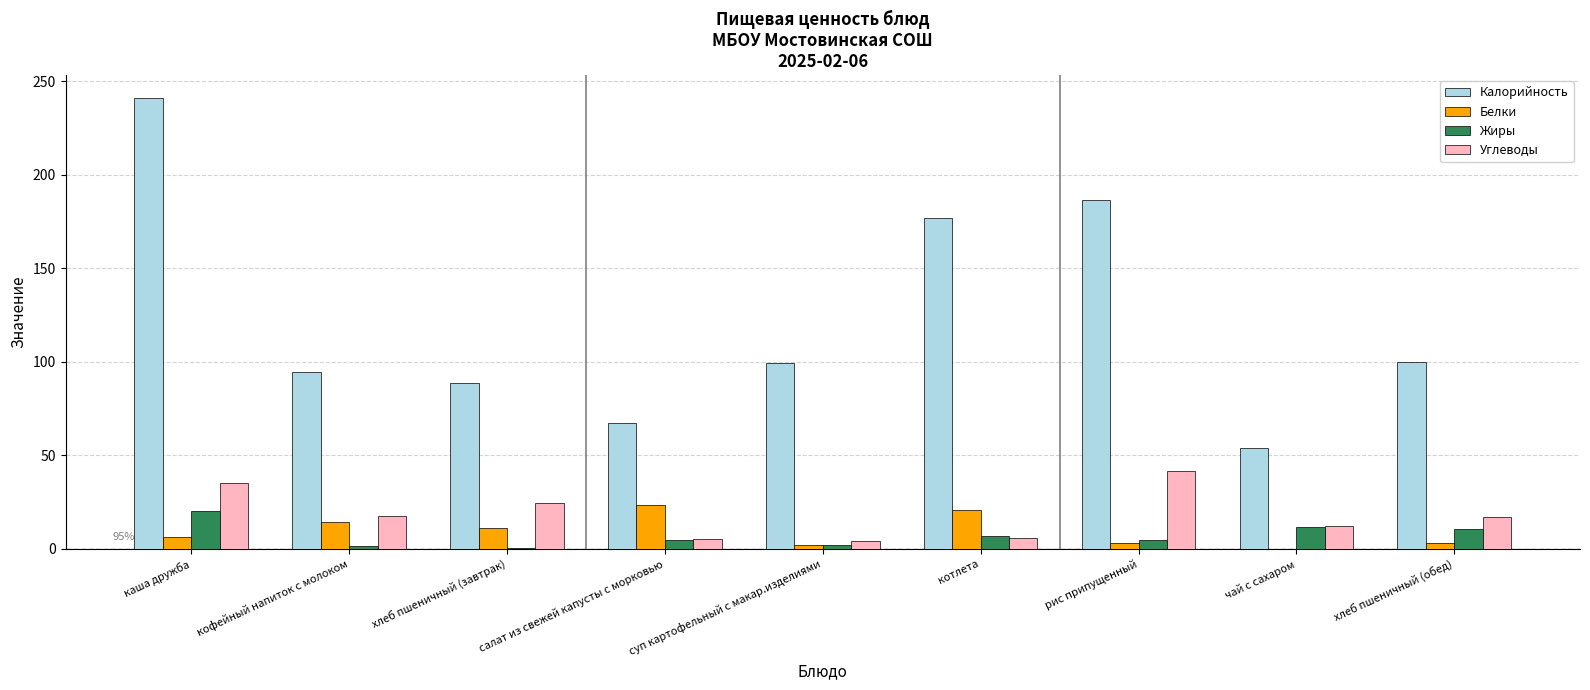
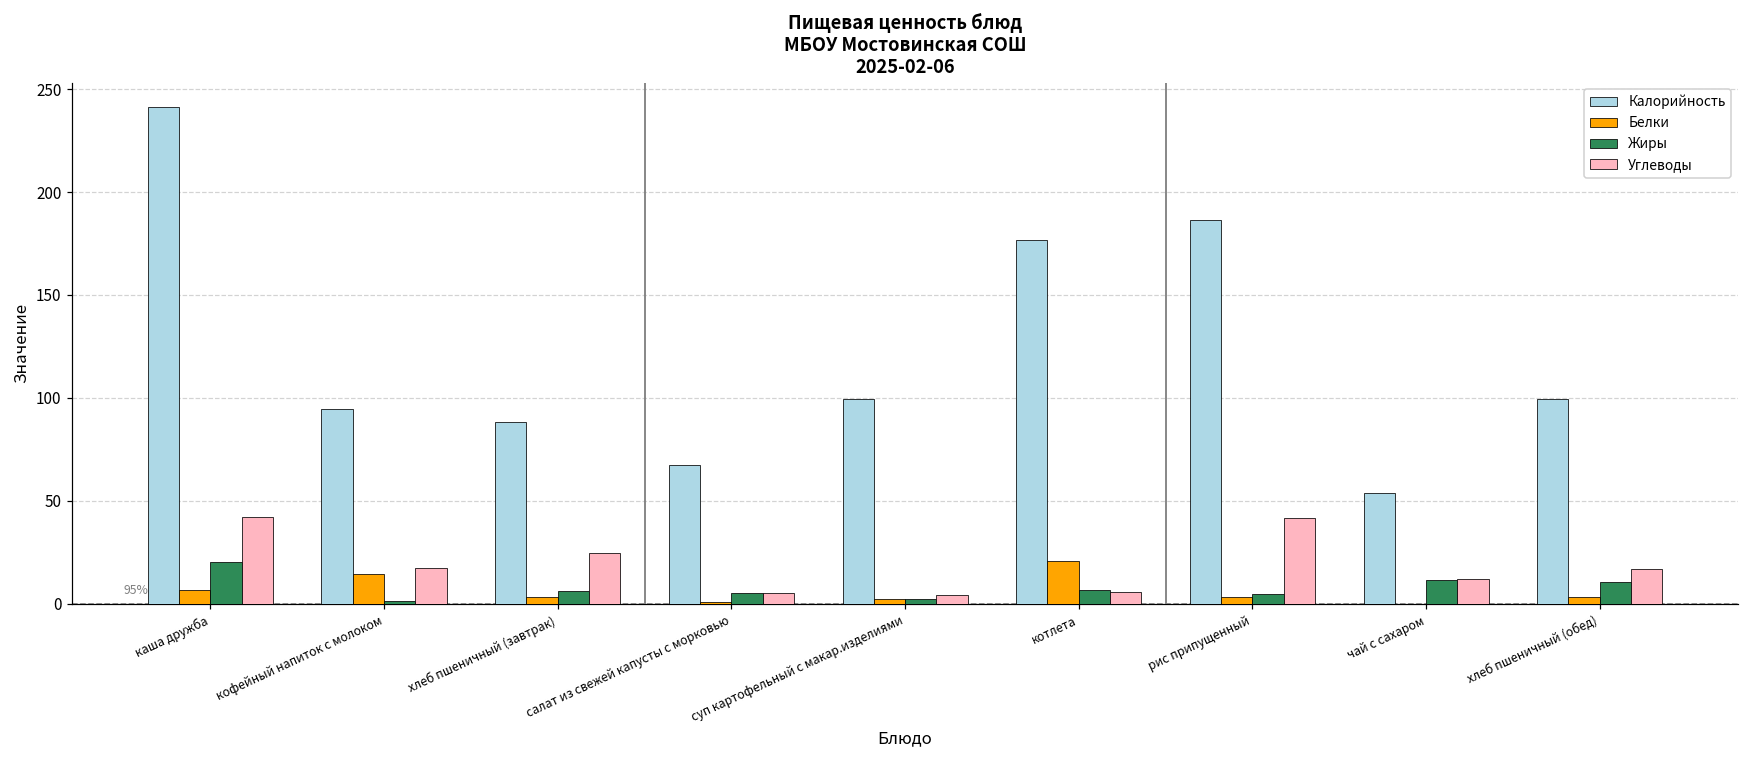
Углеводы, каша дружба: 35 -> 42
Белки, хлеб пшеничный (завтрак): 11 -> 3
Жиры, хлеб пшеничный (завтрак): 1 -> 6
Белки, салат из свежей капусты с морковью: 23 -> 1
